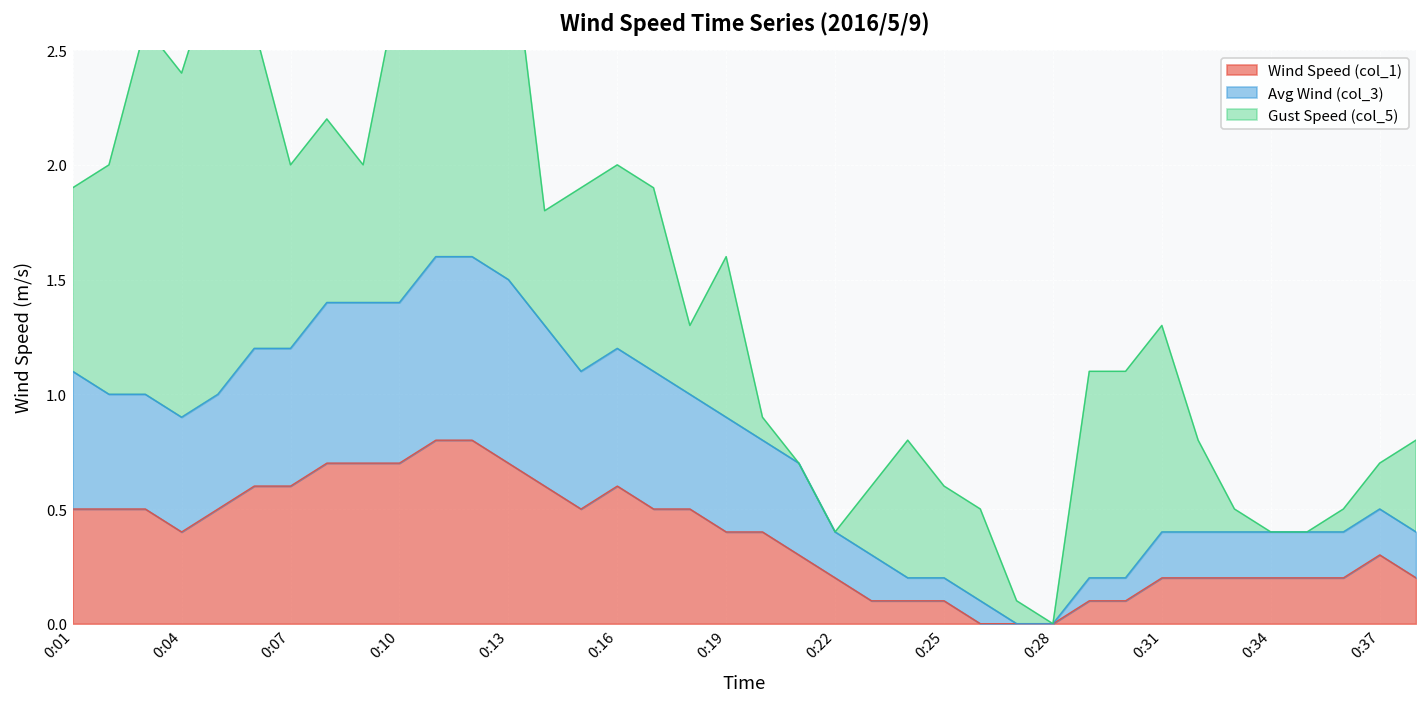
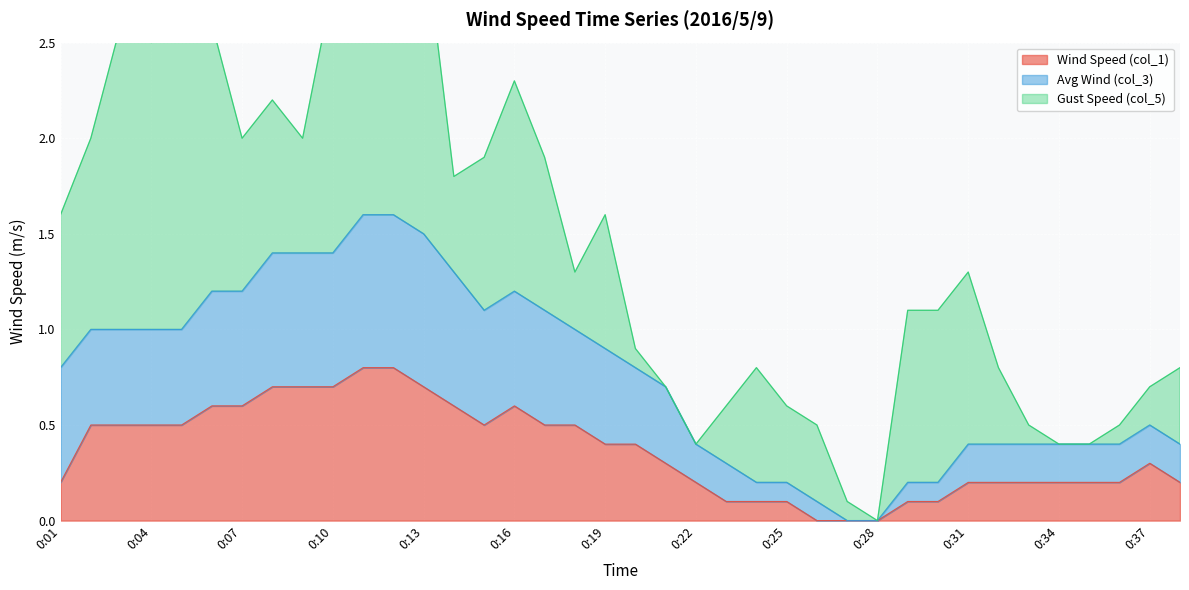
Wind Speed (col_1), 0:01: 0.5 -> 0.2
Wind Speed (col_1), 0:04: 0.4 -> 0.5
Gust Speed (col_5), 0:16: 0.8 -> 1.1
